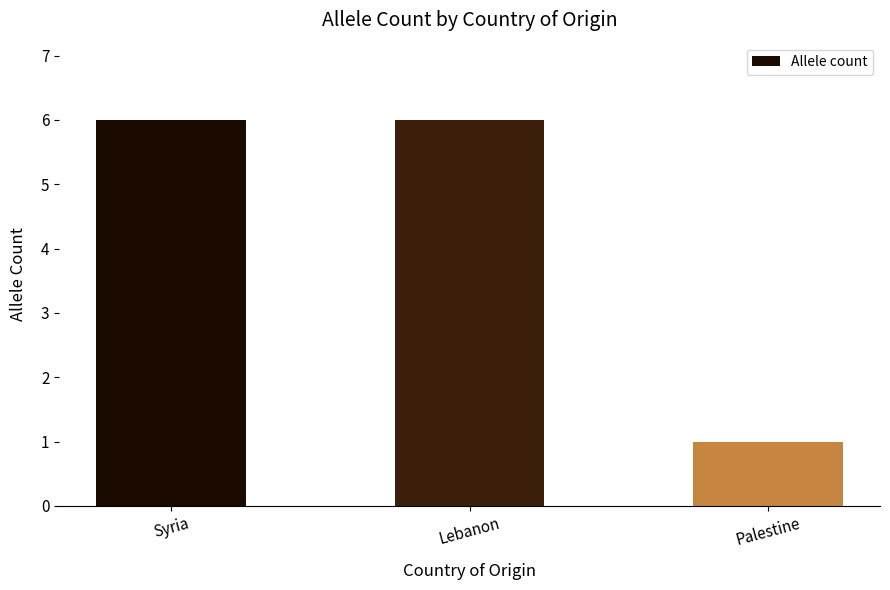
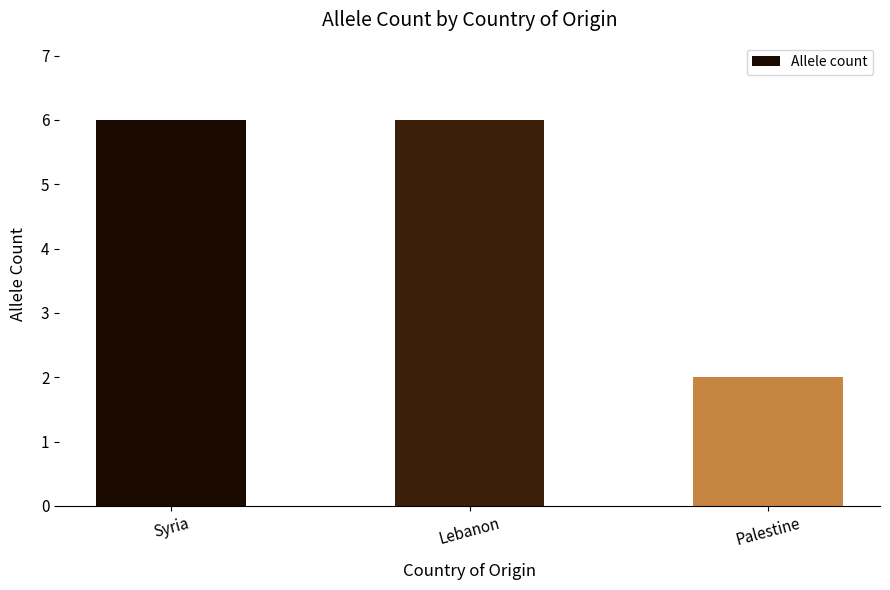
Palestine: 1 -> 2
